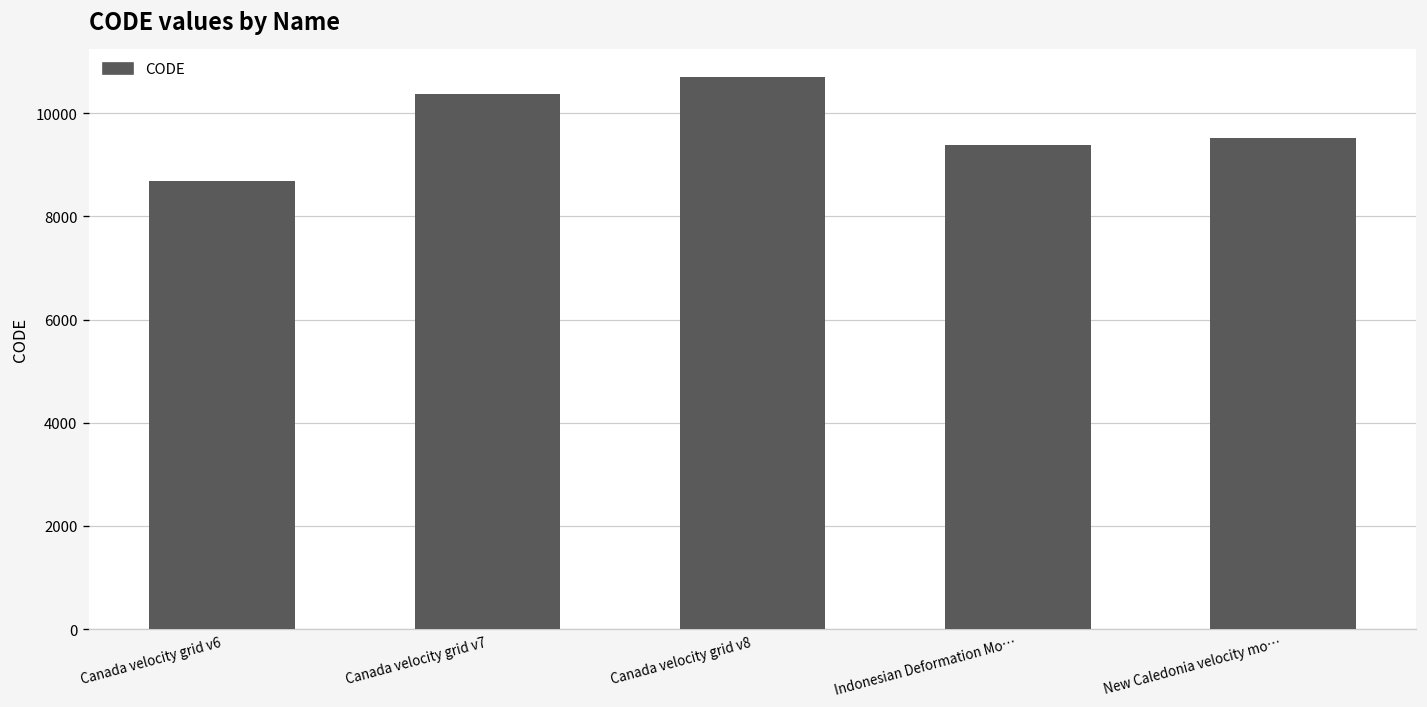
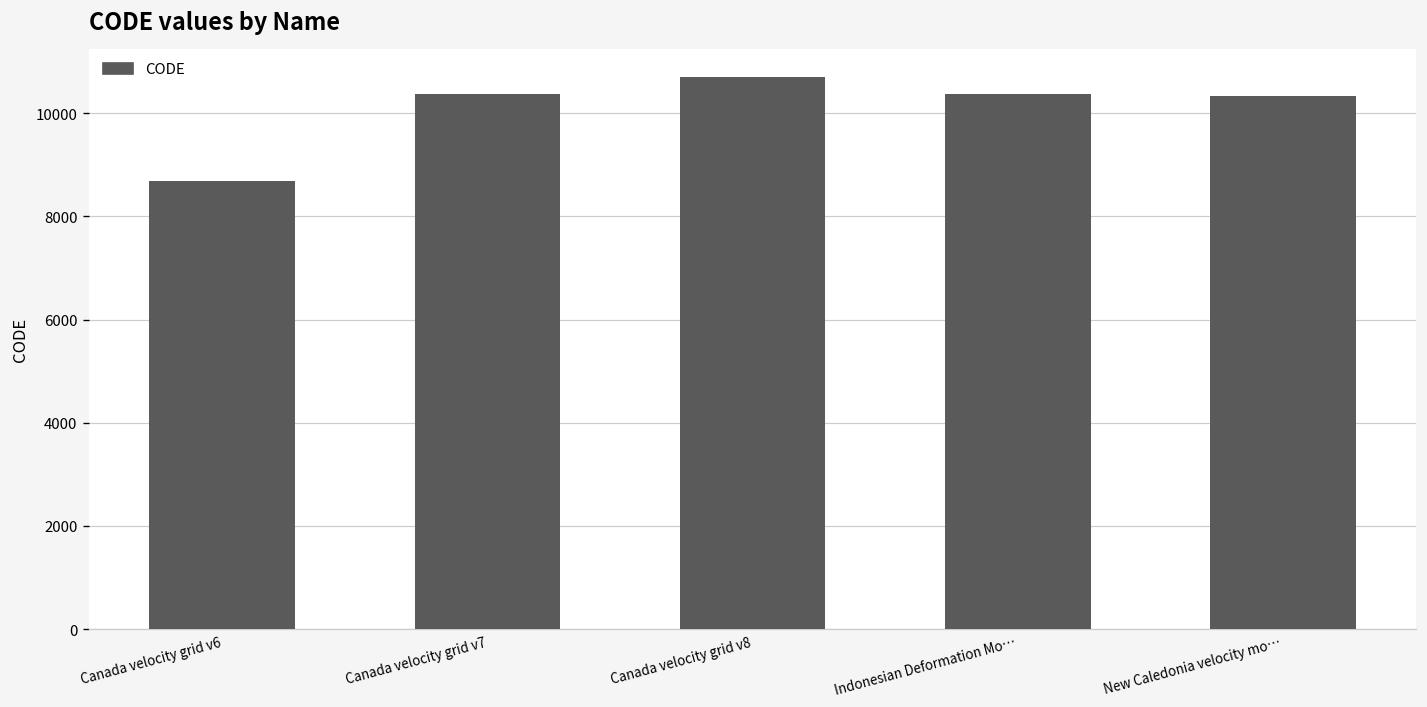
Indonesian Deformation Mo…: 9400 -> 10400
New Caledonia velocity mo…: 9500 -> 10300
